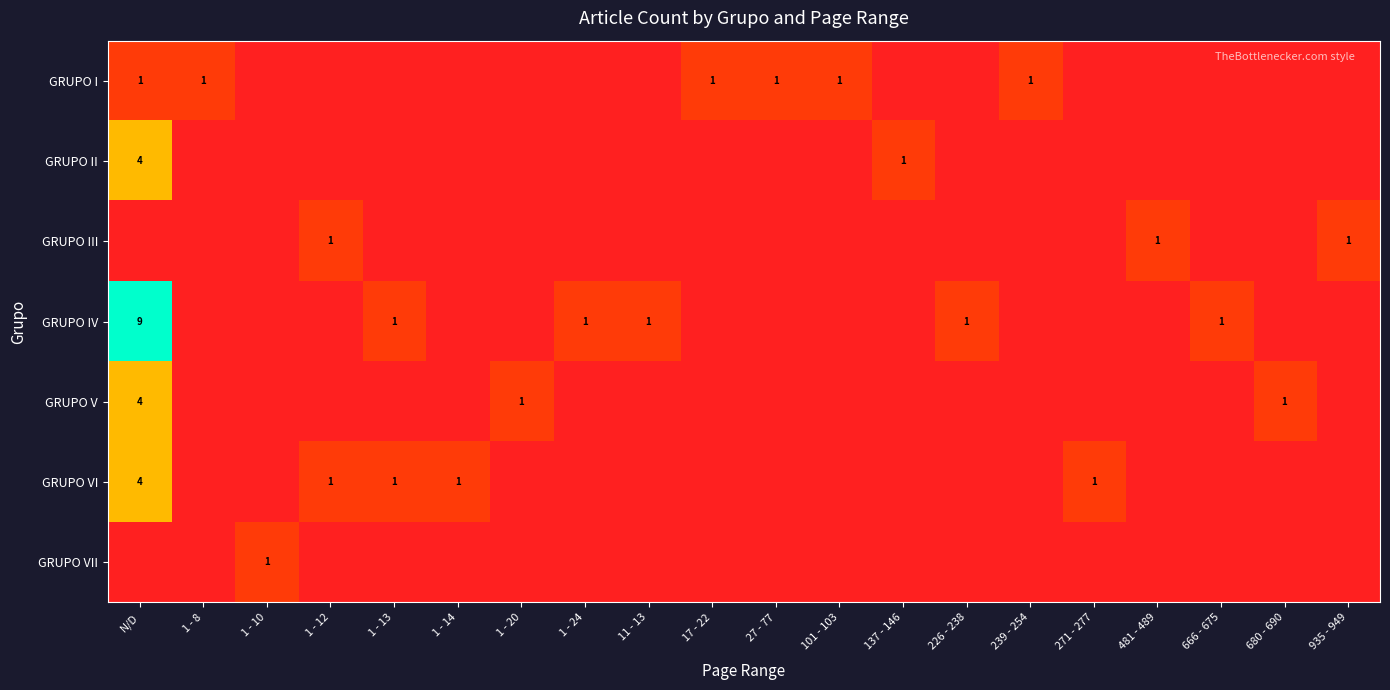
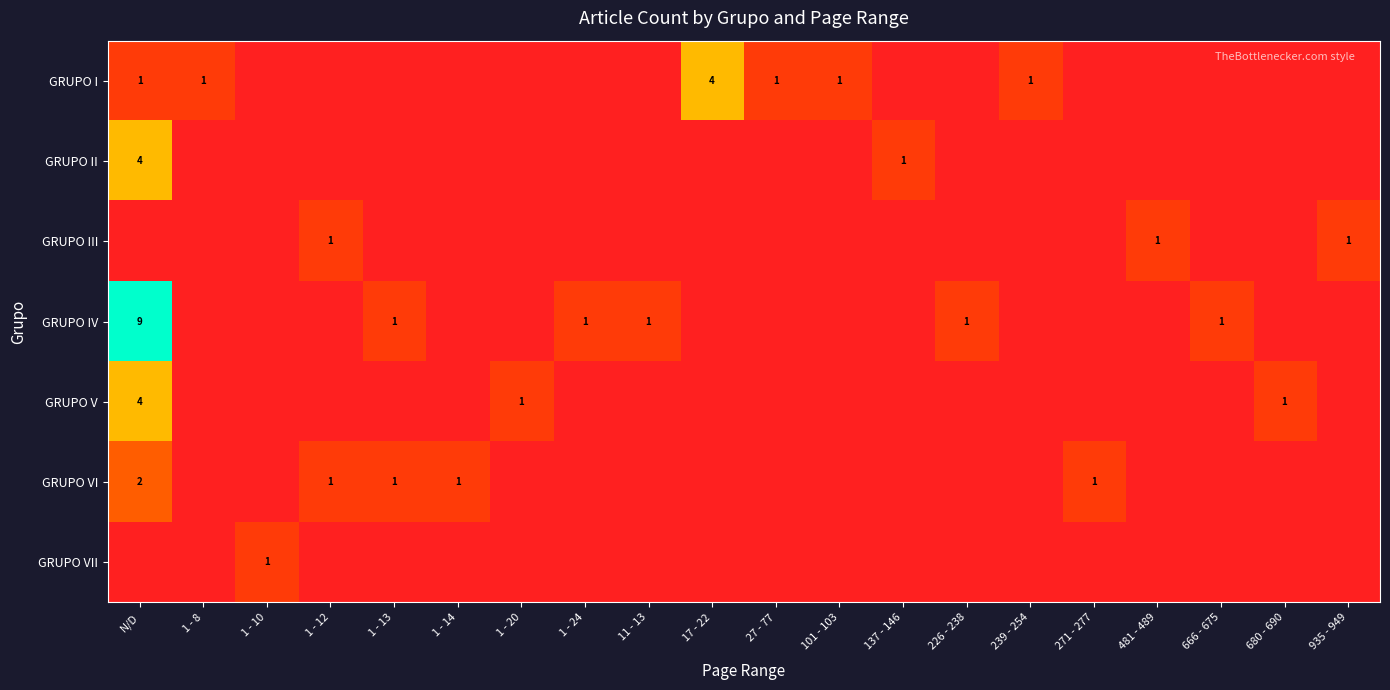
GRUPO I, 17 - 22: 1 -> 4
GRUPO VI, N/D: 4 -> 2
